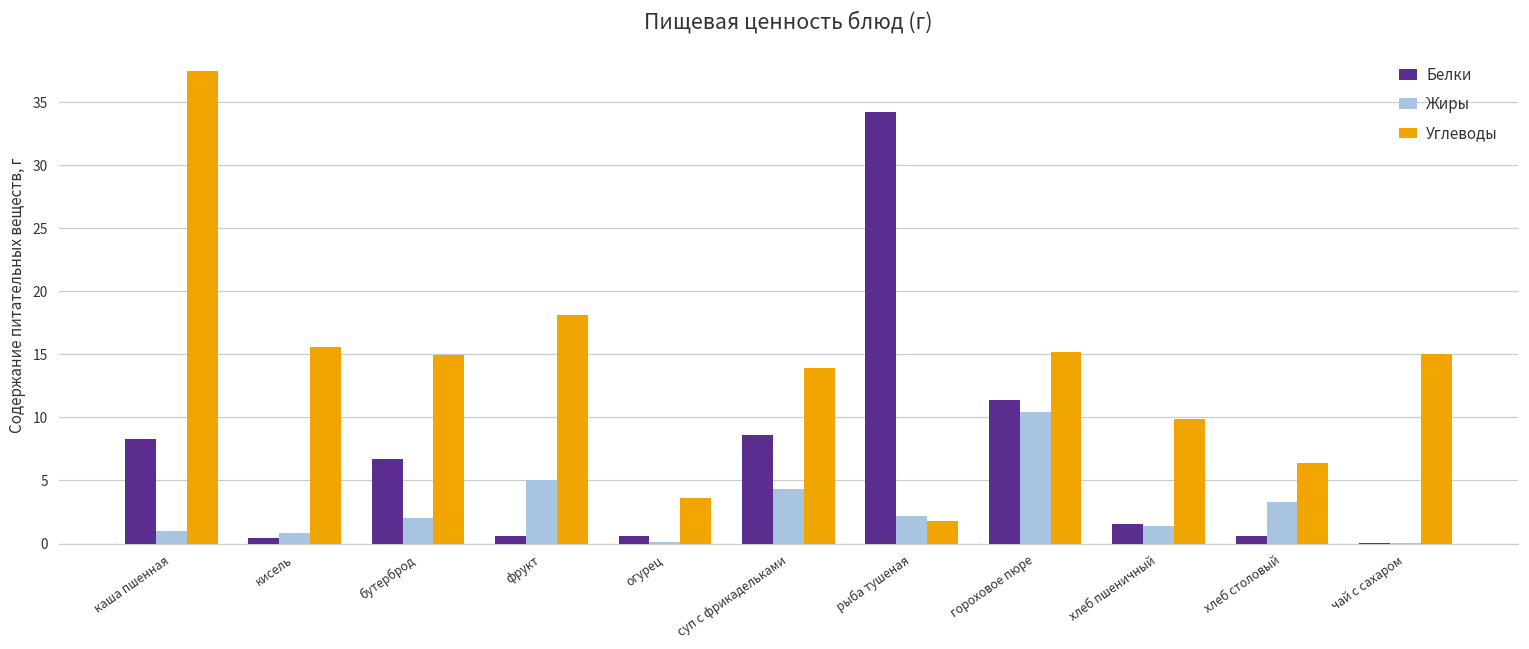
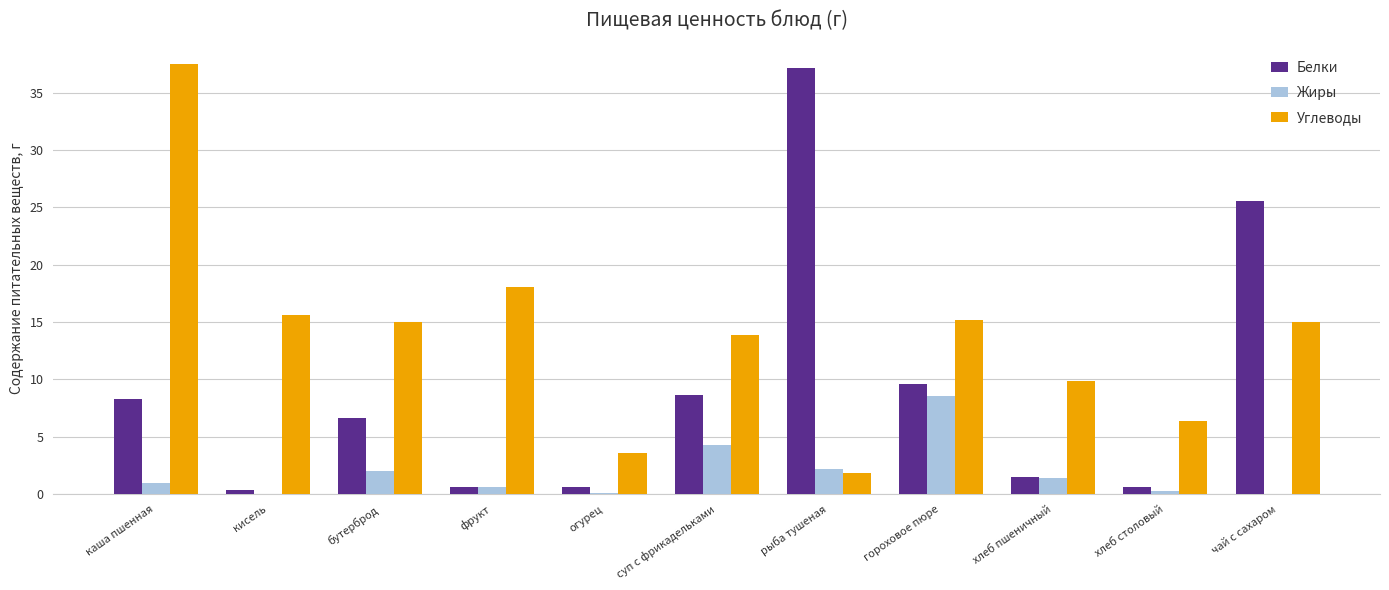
Жиры, кисель: 0.8 -> 0.0
Жиры, фрукт: 5.0 -> 0.6
Белки, рыба тушеная: 34.2 -> 37.2
Белки, гороховое пюре: 11.4 -> 9.6
Жиры, гороховое пюре: 10.4 -> 8.6
Жиры, хлеб столовый: 3.3 -> 0.2
Белки, чай с сахаром: 0.1 -> 25.6
